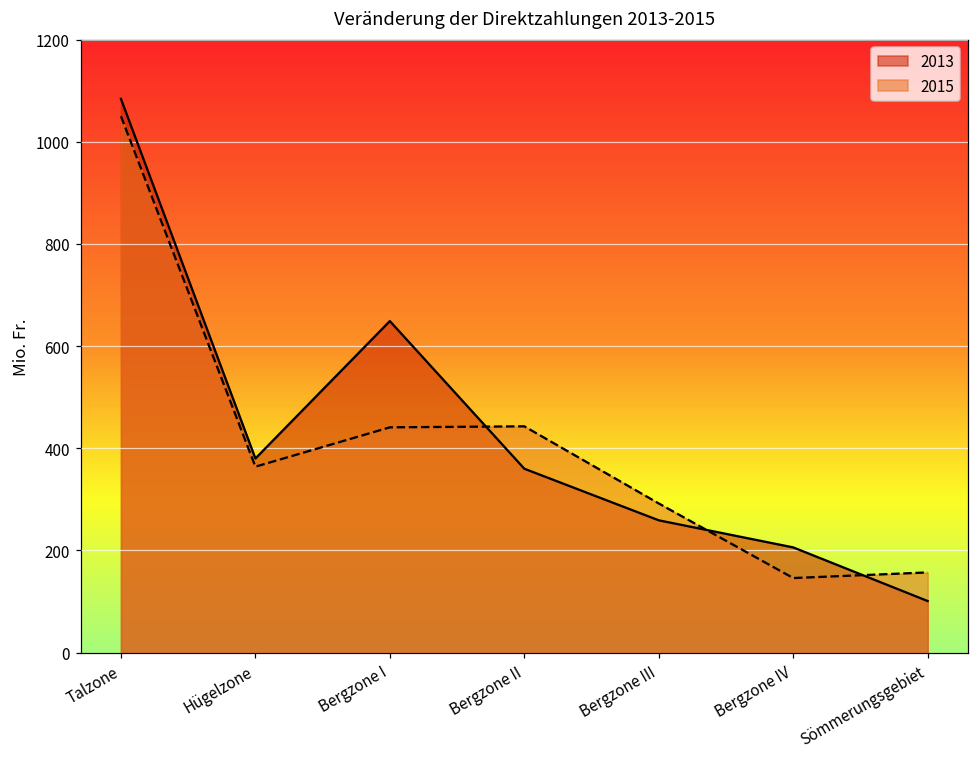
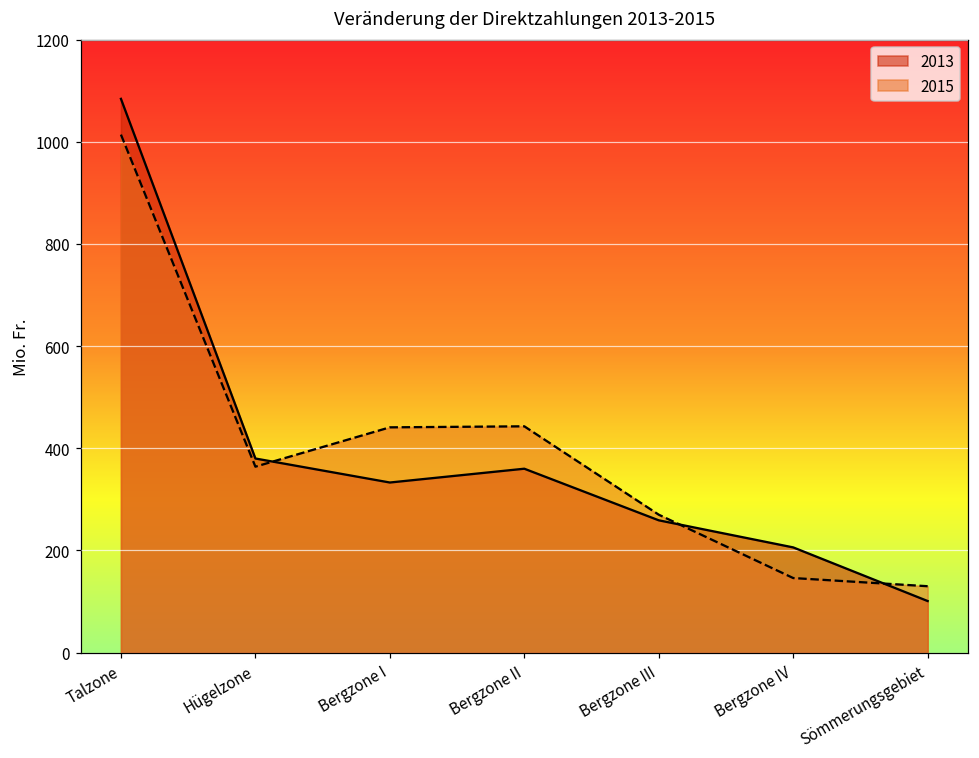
2015, Talzone: 1050 -> 1010
2013, Bergzone I: 650 -> 330
2015, Bergzone III: 290 -> 270
2015, Sömmerungsgebiet: 160 -> 130
